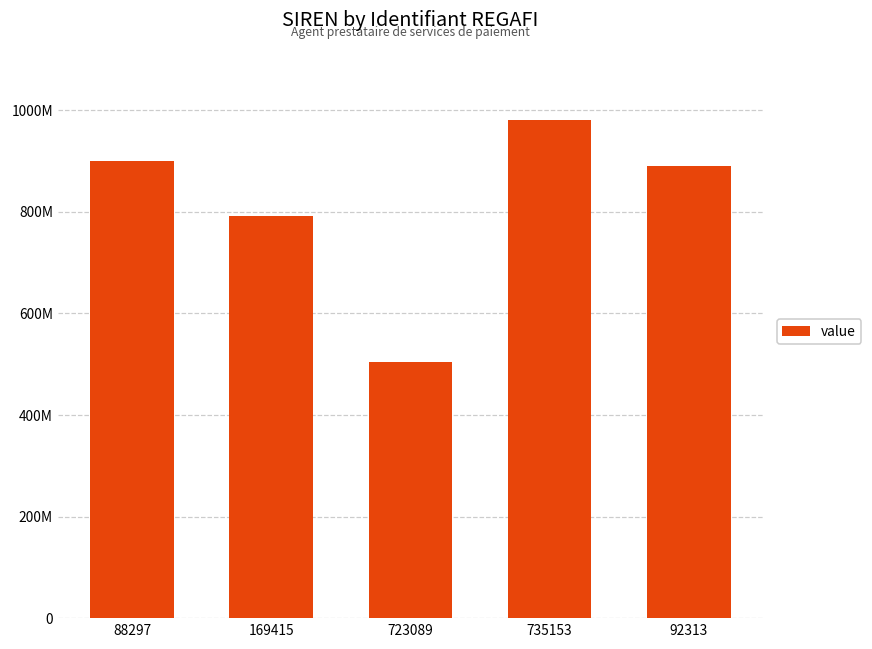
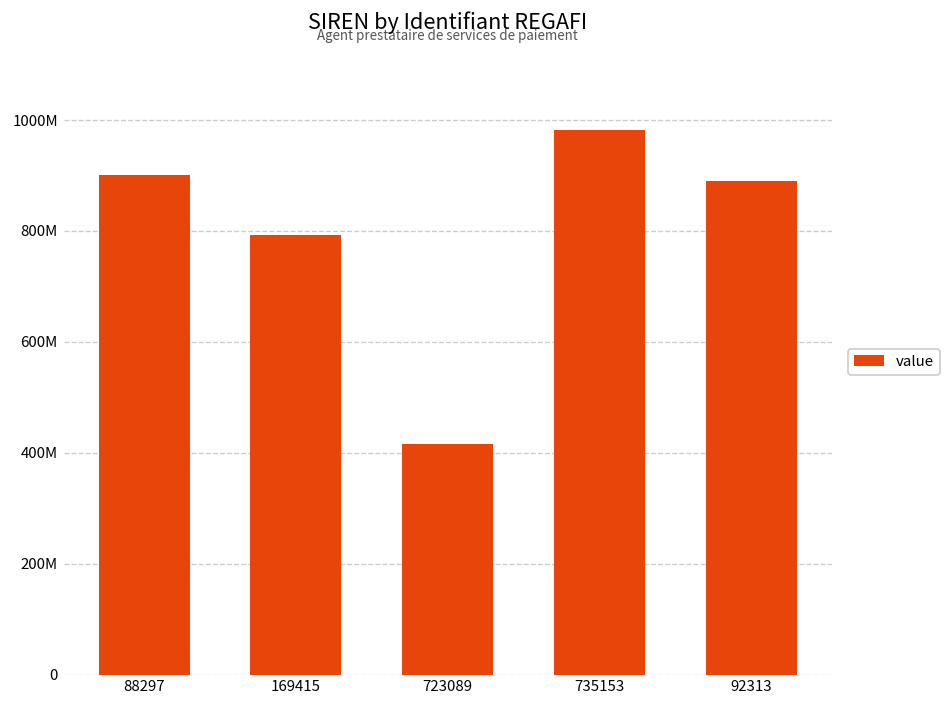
723089: 500000000 -> 420000000
